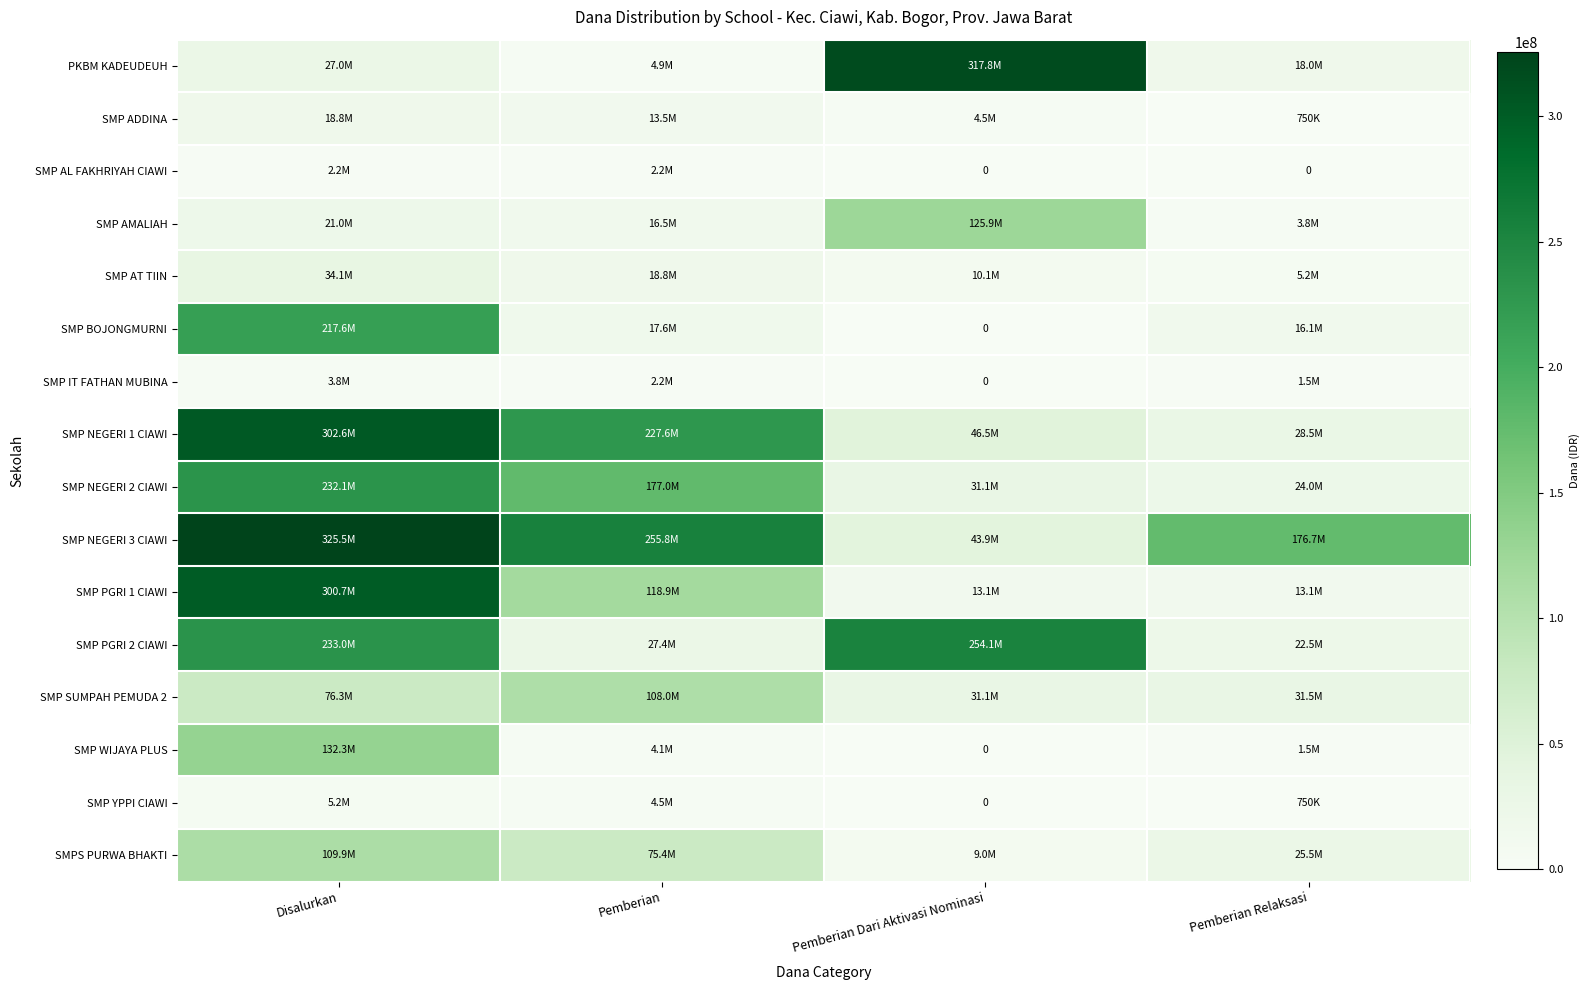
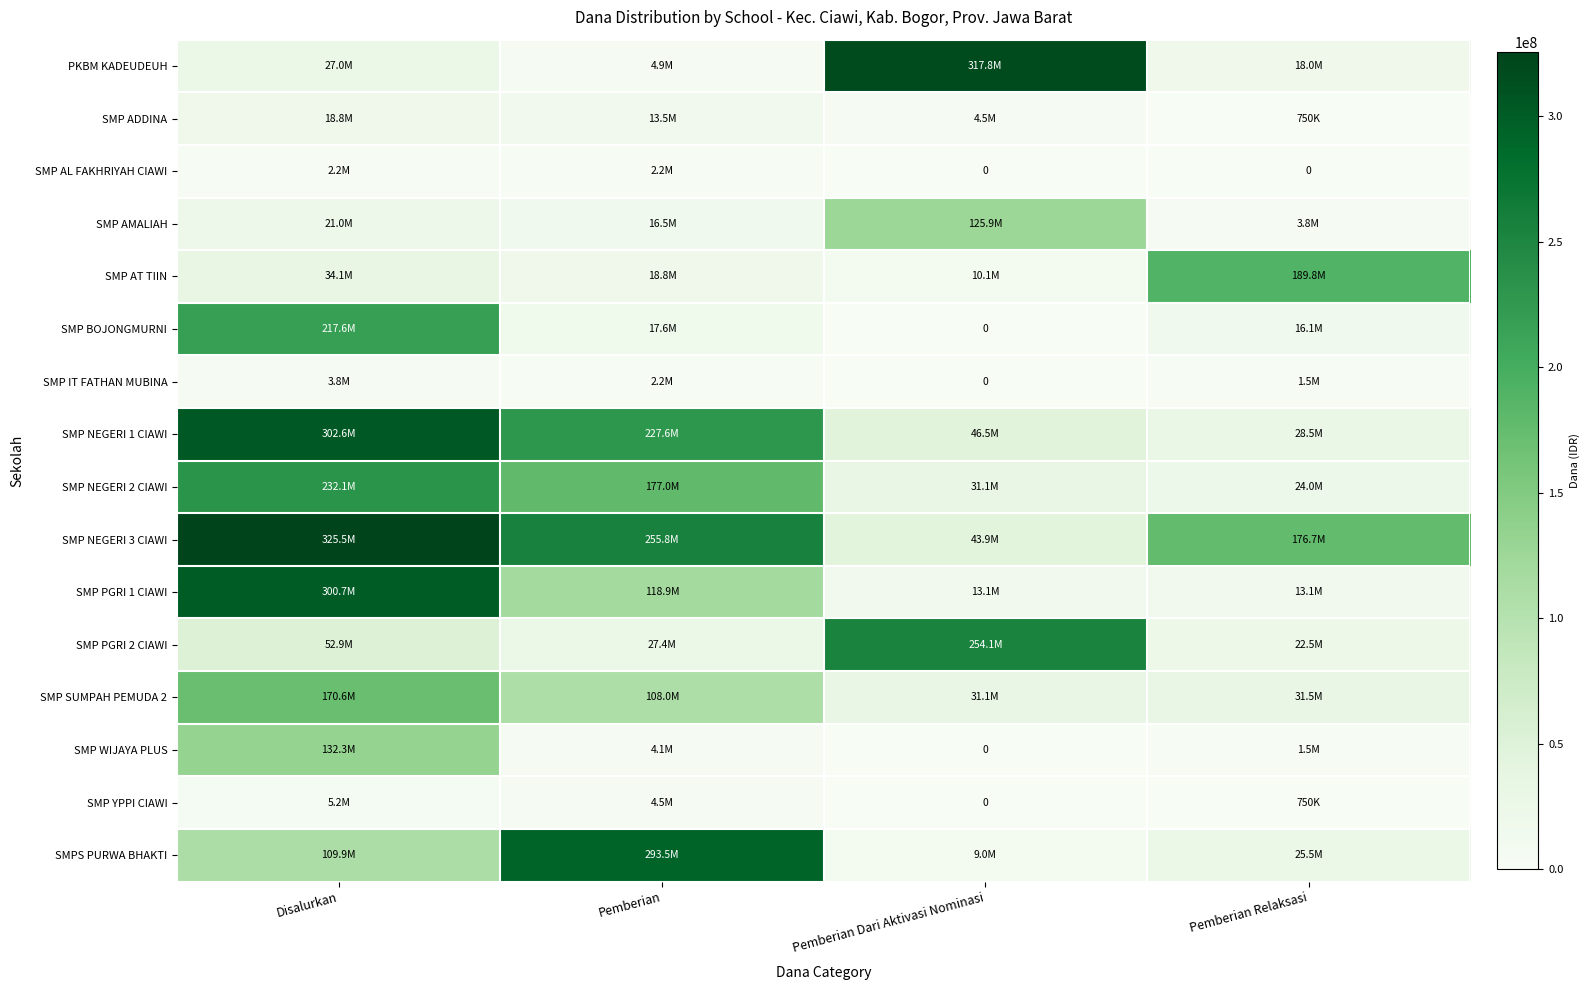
SMP AT TIIN, Pemberian Relaksasi: 5.2M -> 189.8M
SMP PGRI 2 CIAWI, Disalurkan: 233.0M -> 52.9M
SMP SUMPAH PEMUDA 2, Disalurkan: 76.3M -> 170.6M
SMPS PURWA BHAKTI, Pemberian: 75.4M -> 293.5M
